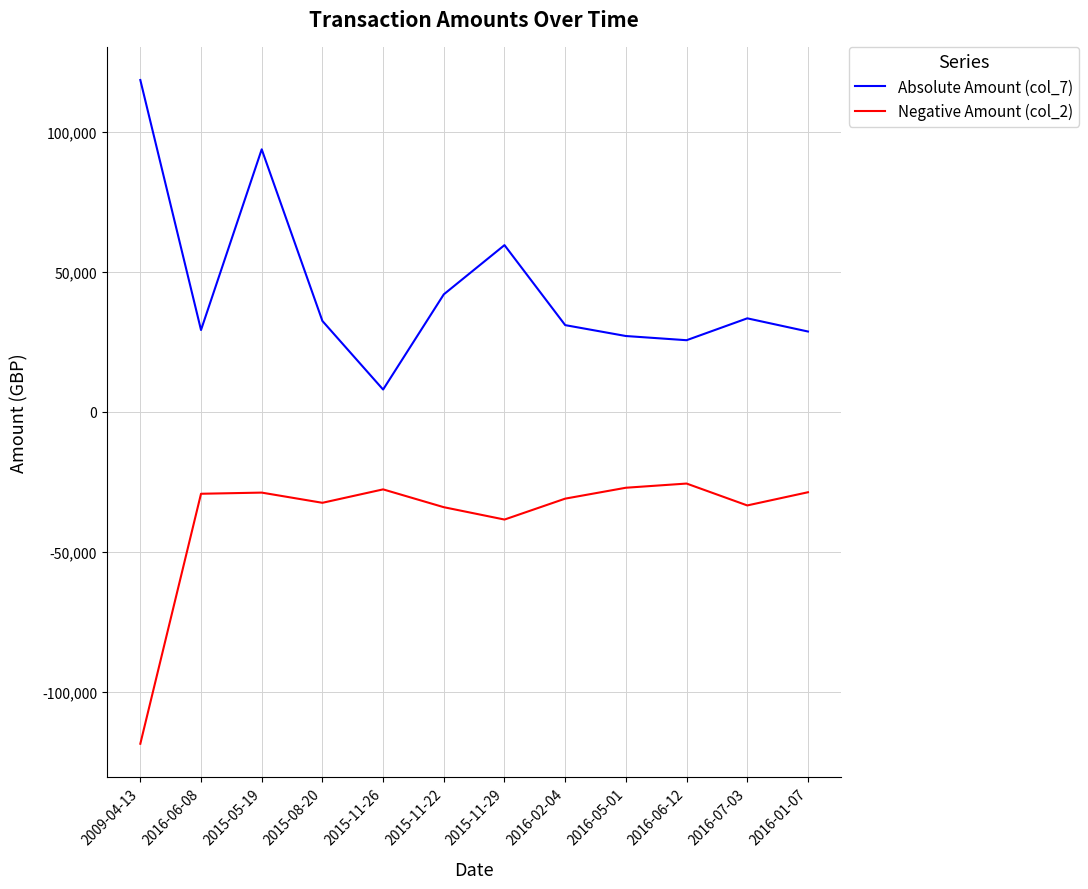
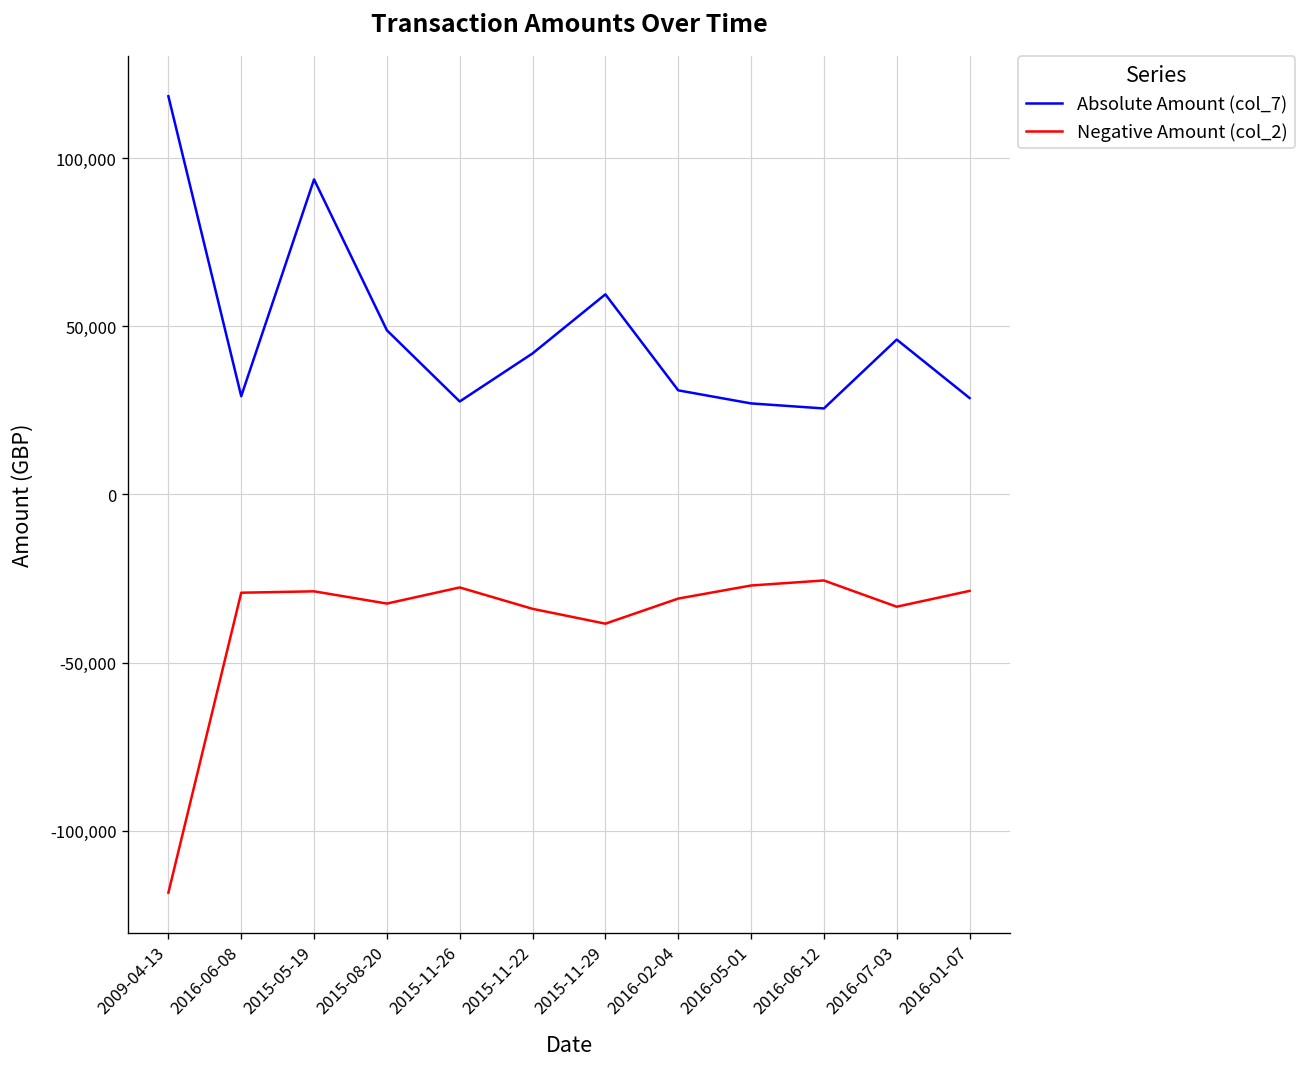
Absolute Amount (col_7), 2015-08-20: 32,000 -> 49,000
Absolute Amount (col_7), 2015-11-26: 8,000 -> 28,000
Absolute Amount (col_7), 2016-07-03: 33,000 -> 46,000
